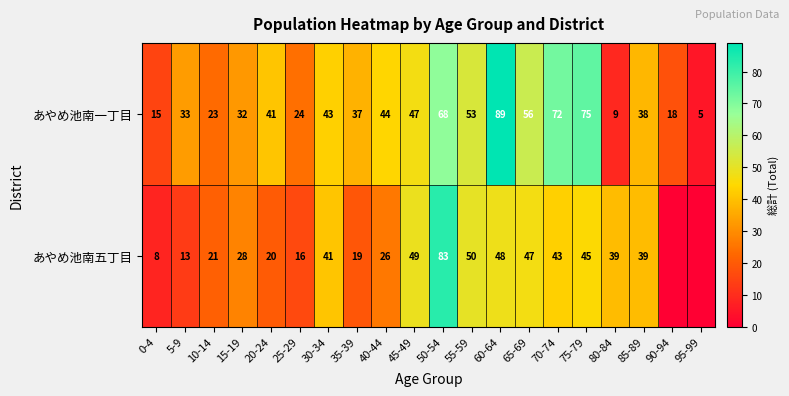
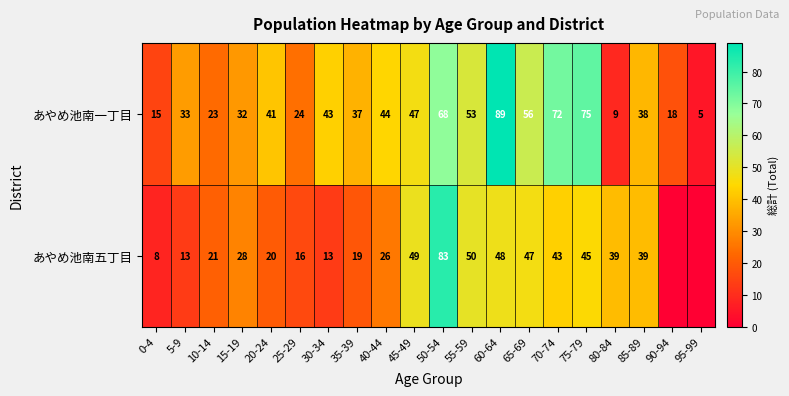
あやめ池南五丁目, 30-34: 41 -> 13
